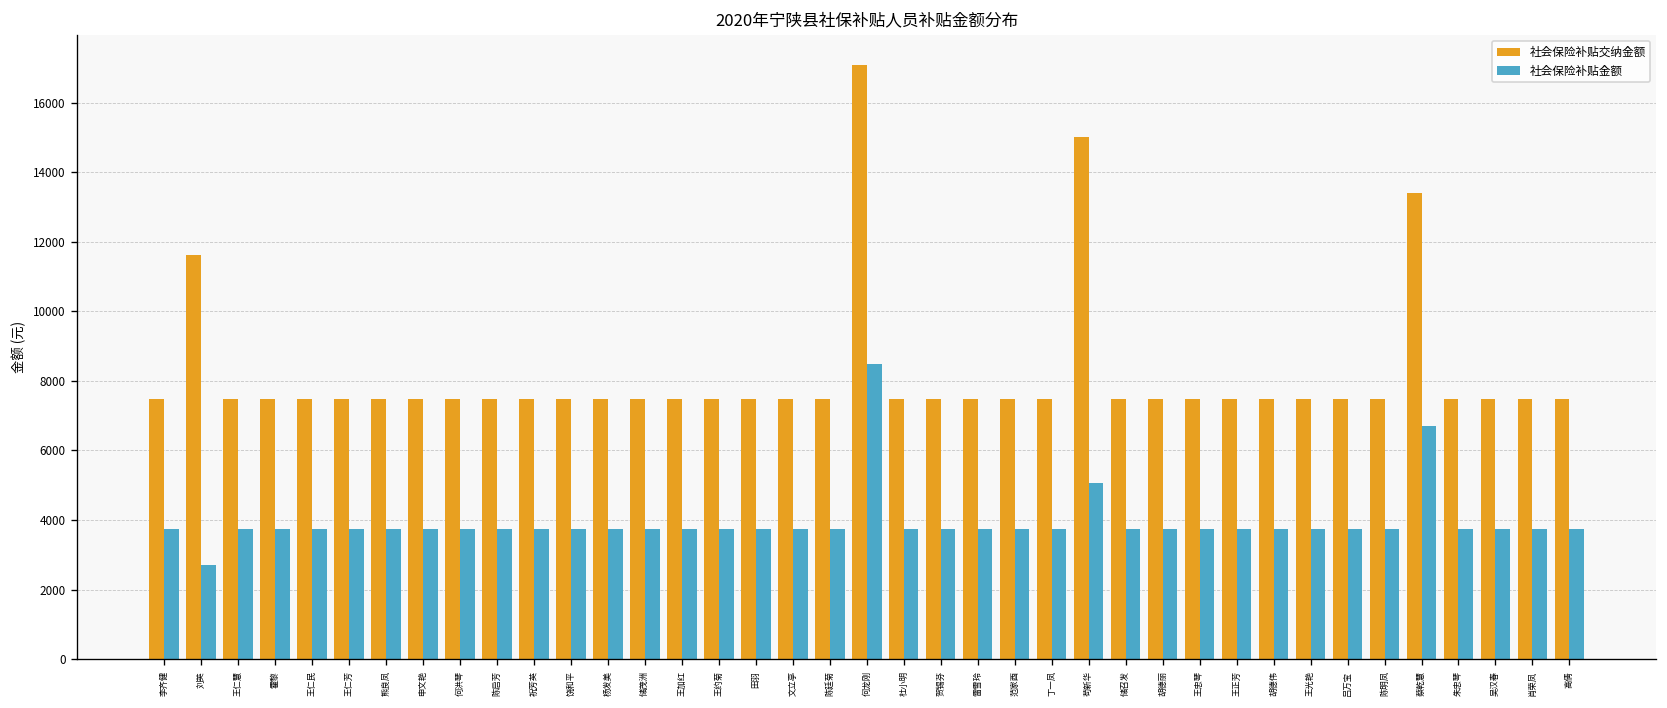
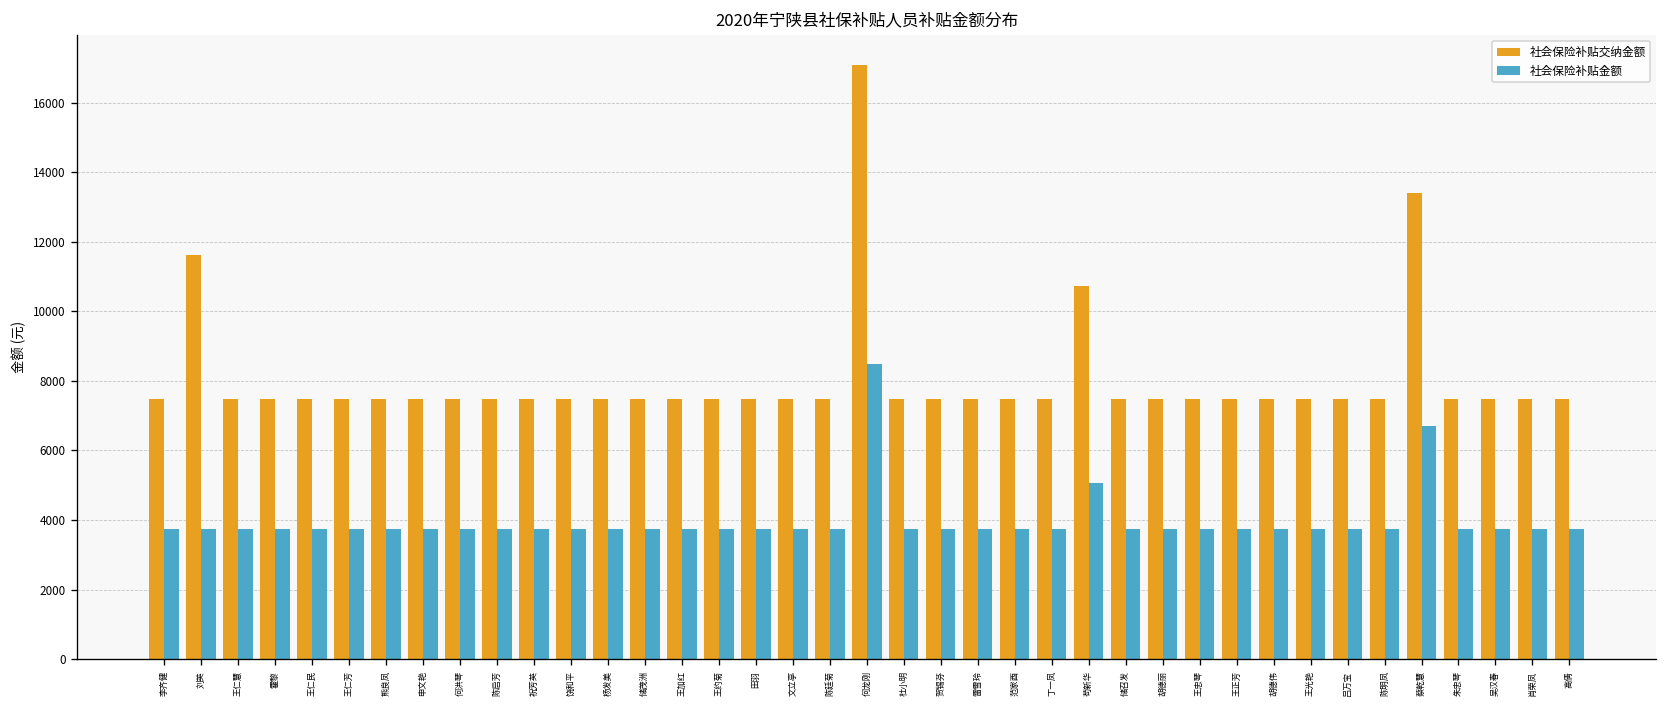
社会保险补贴金额, 刘英: 2700 -> 3700
社会保险补贴交纳金额, 苟新华: 15000 -> 10700
